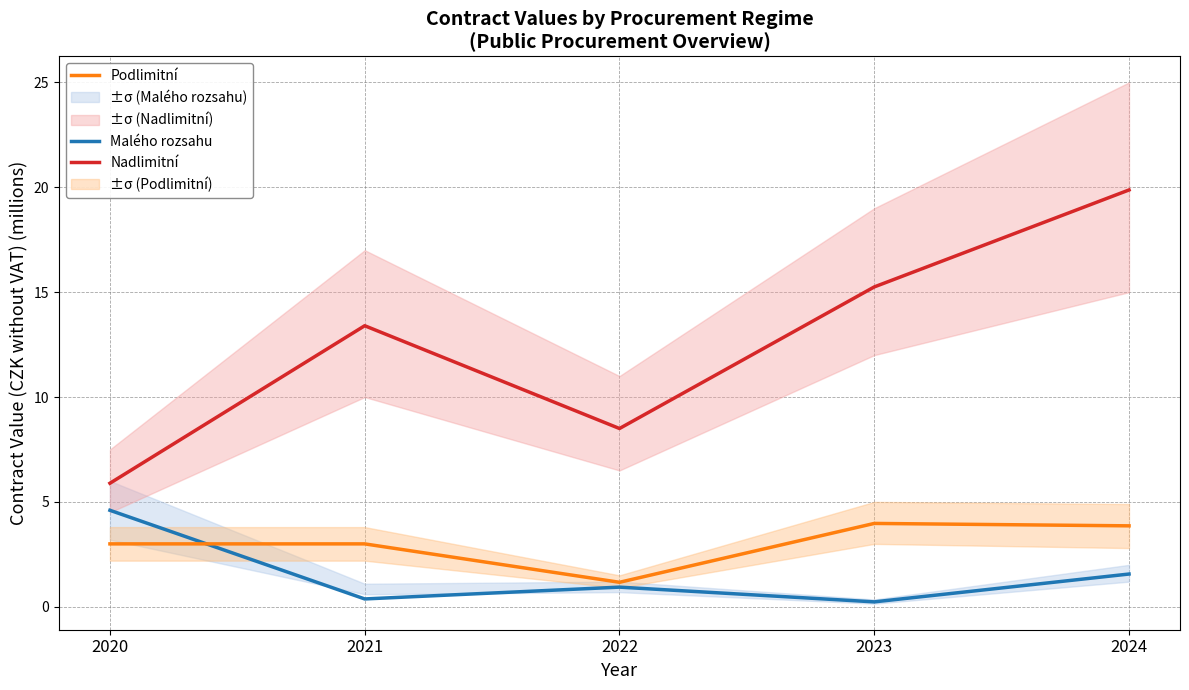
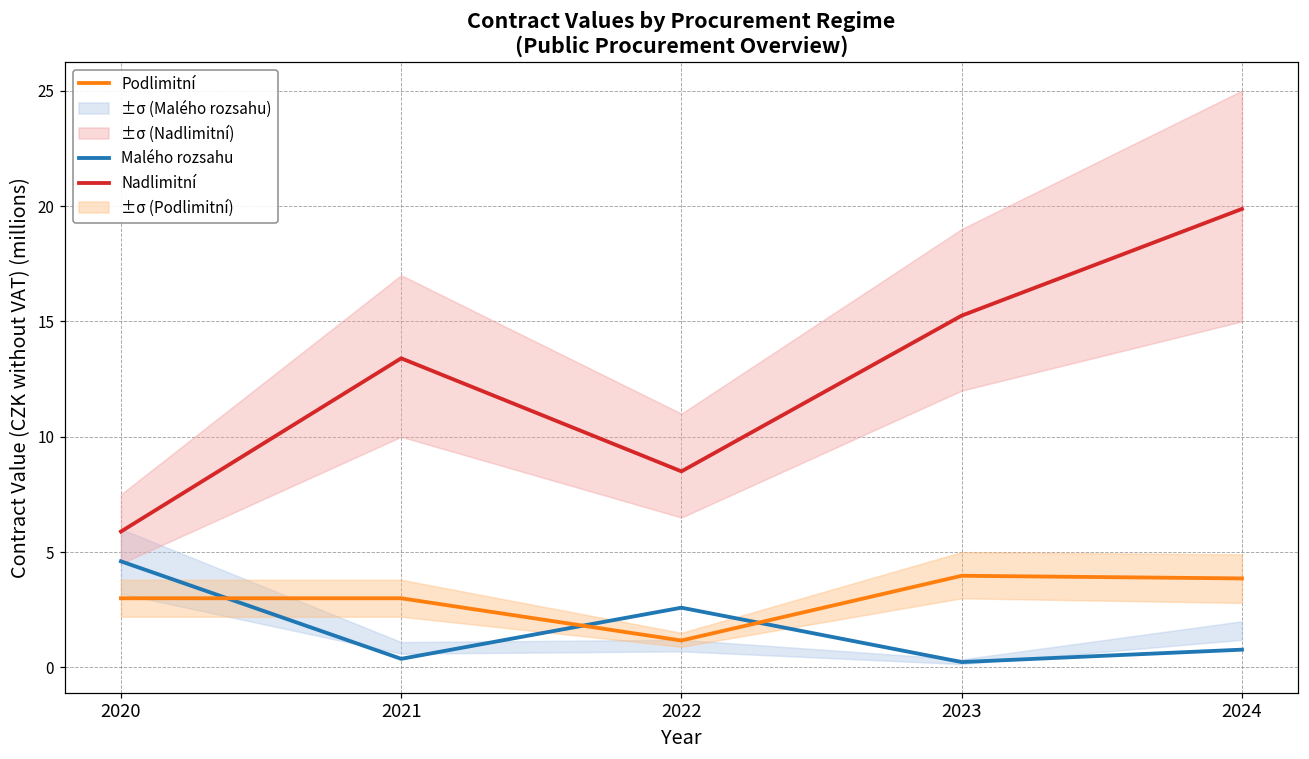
Malého rozsahu, 2022: 0.9 -> 2.6
Malého rozsahu, 2024: 1.6 -> 0.8
